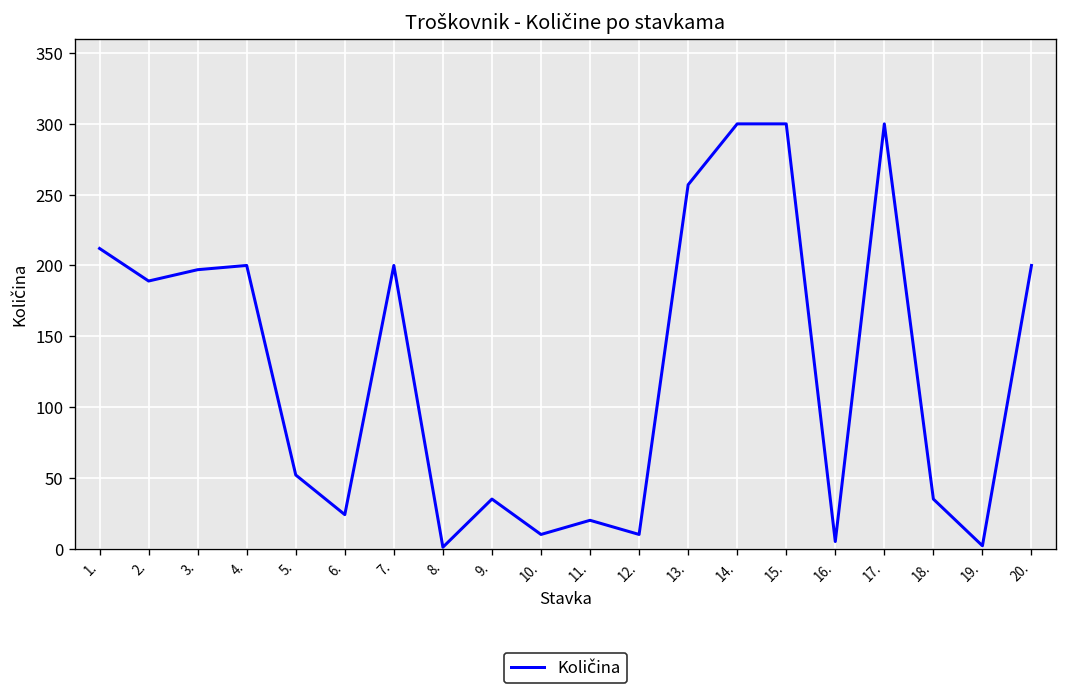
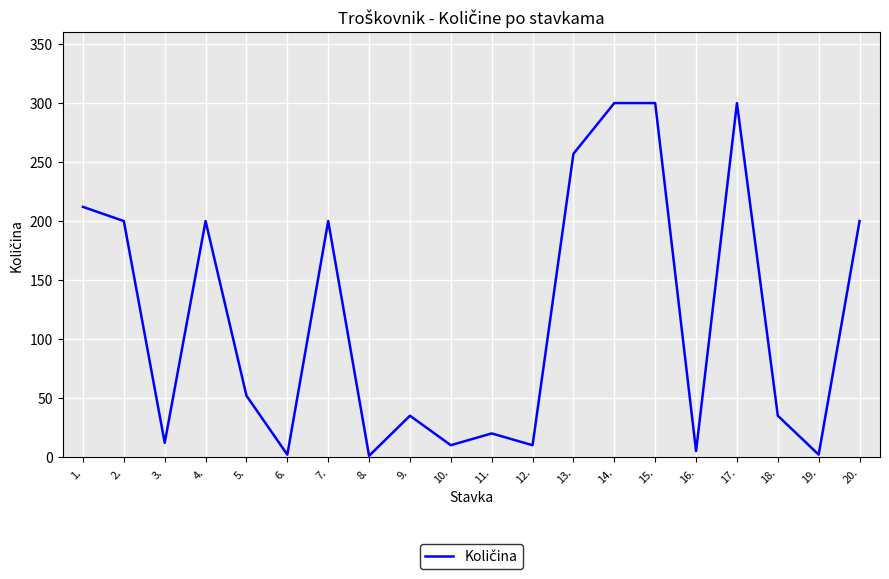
2.: 189 -> 200
3.: 197 -> 12
6.: 24 -> 2
